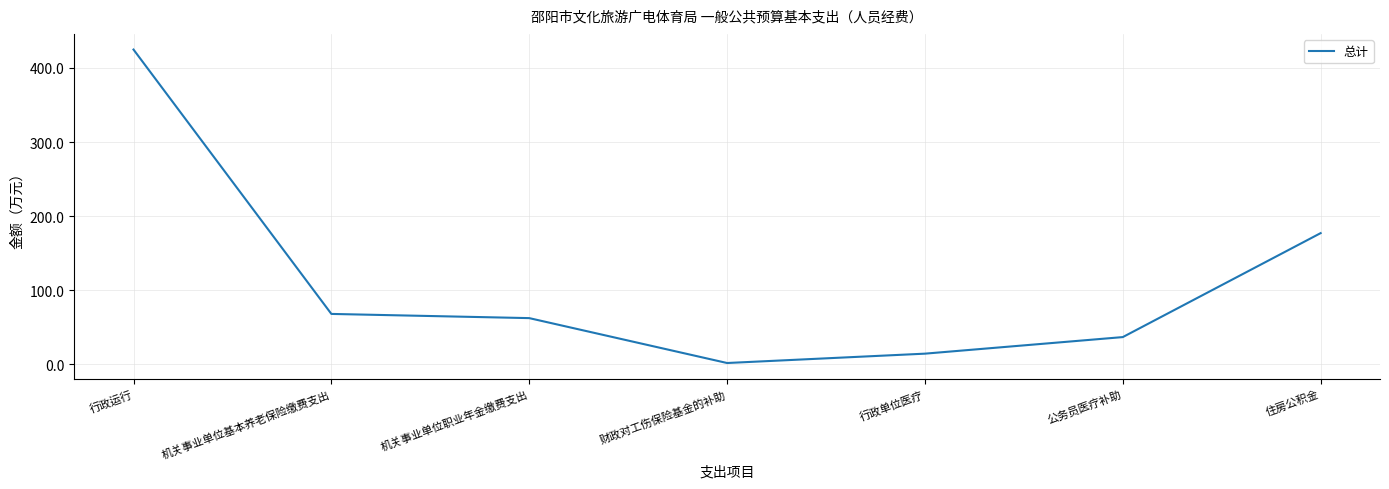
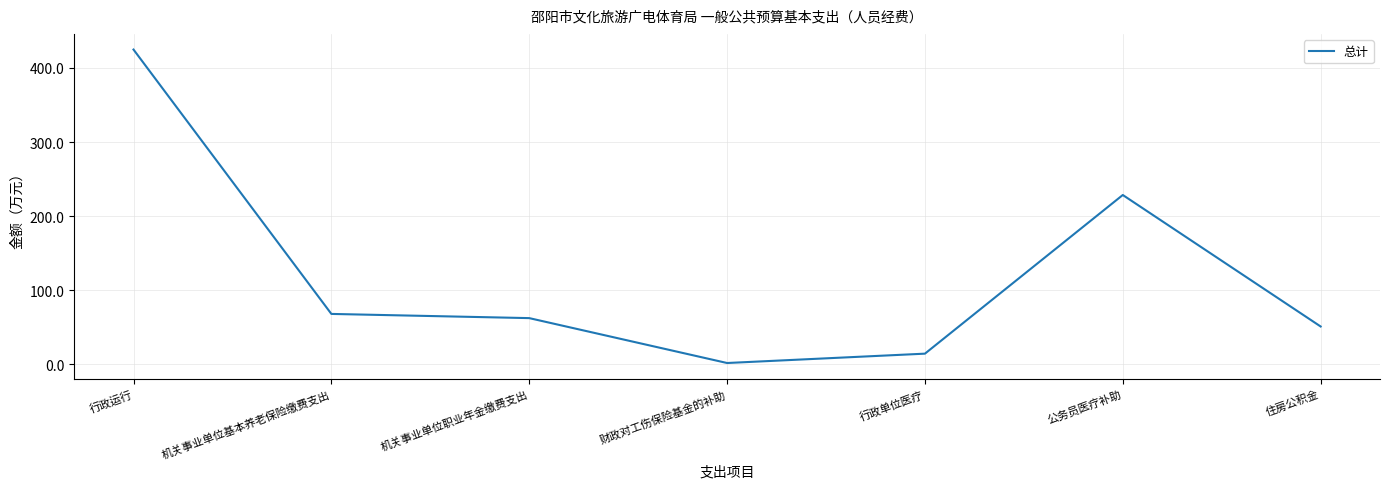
公务员医疗补助: 40 -> 230
住房公积金: 180 -> 50
